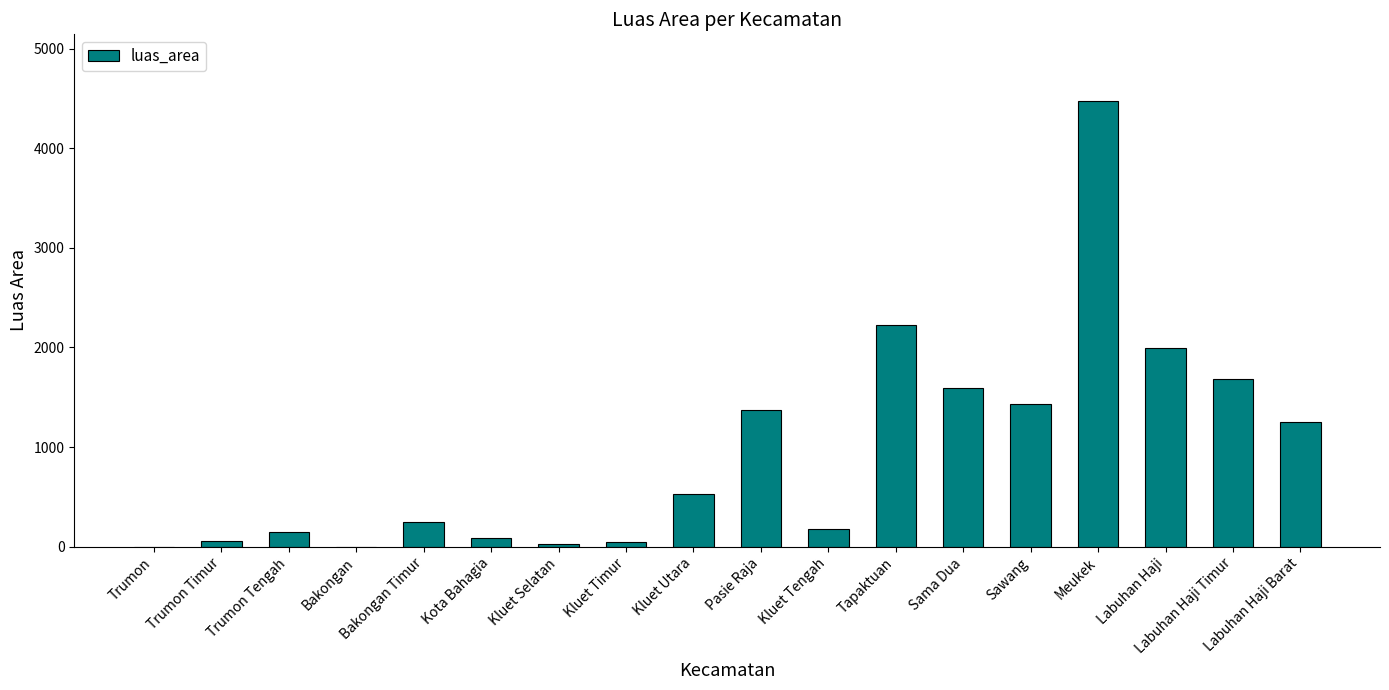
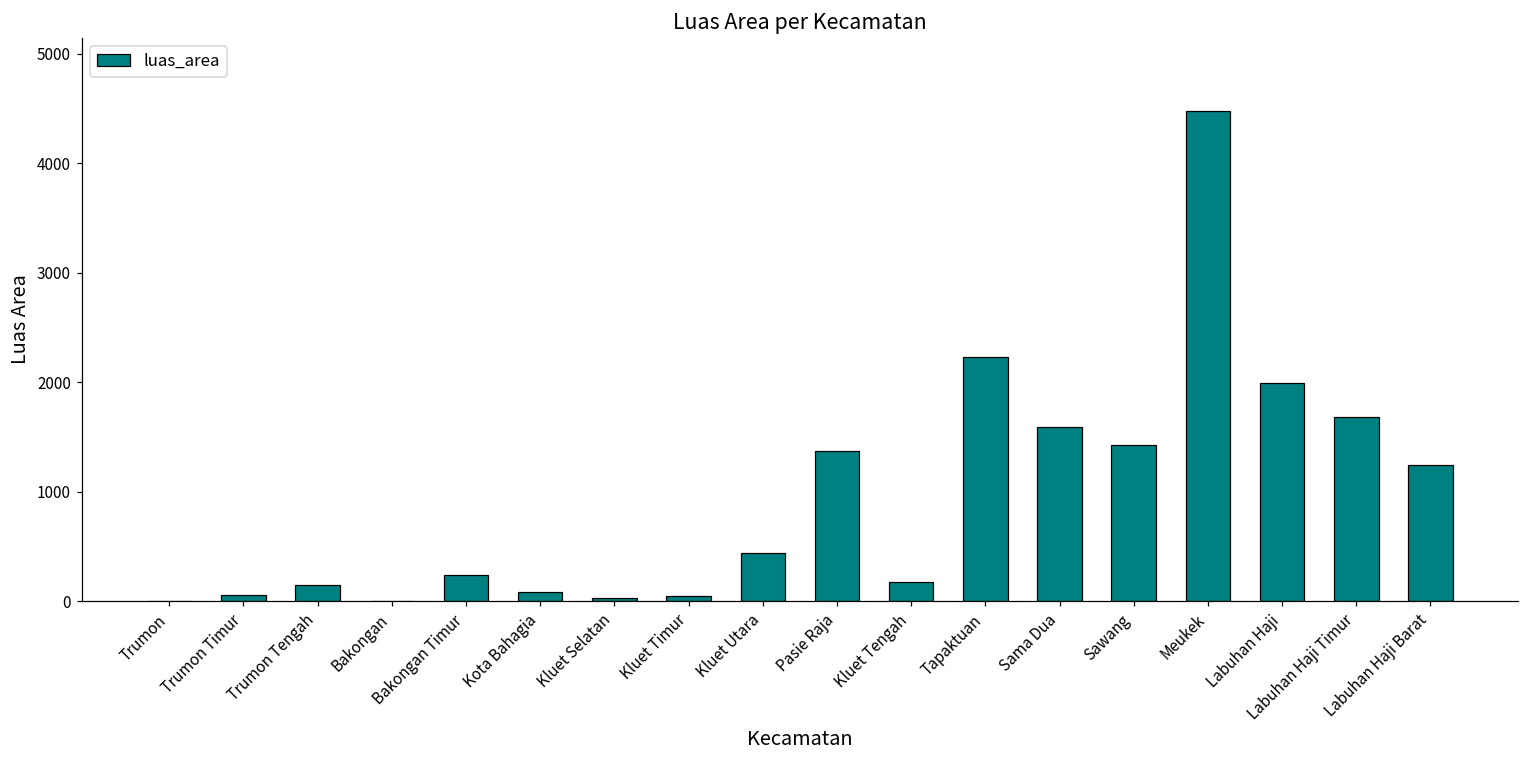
Kluet Utara: 500 -> 400
